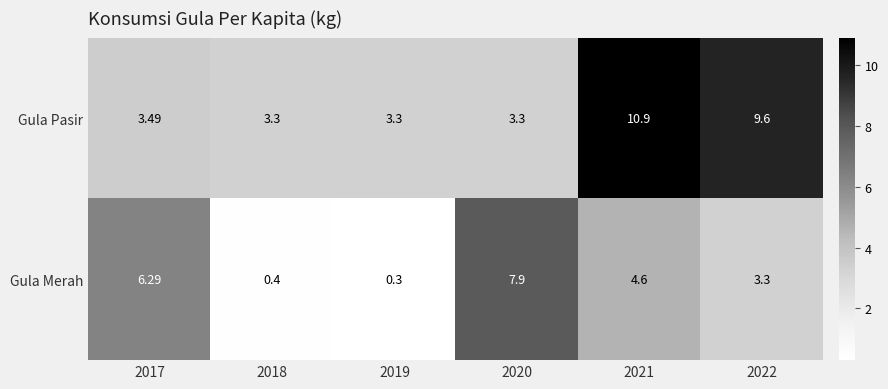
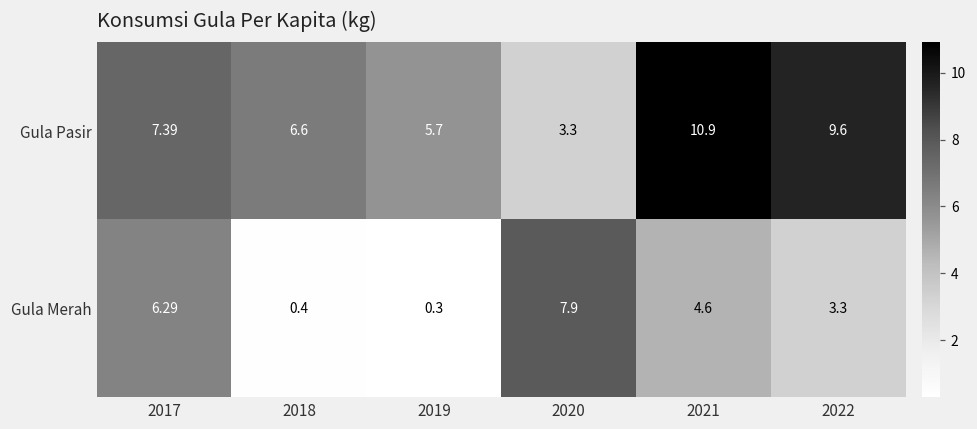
Gula Pasir, 2017: 3.49 -> 7.39
Gula Pasir, 2018: 3.3 -> 6.6
Gula Pasir, 2019: 3.3 -> 5.7
